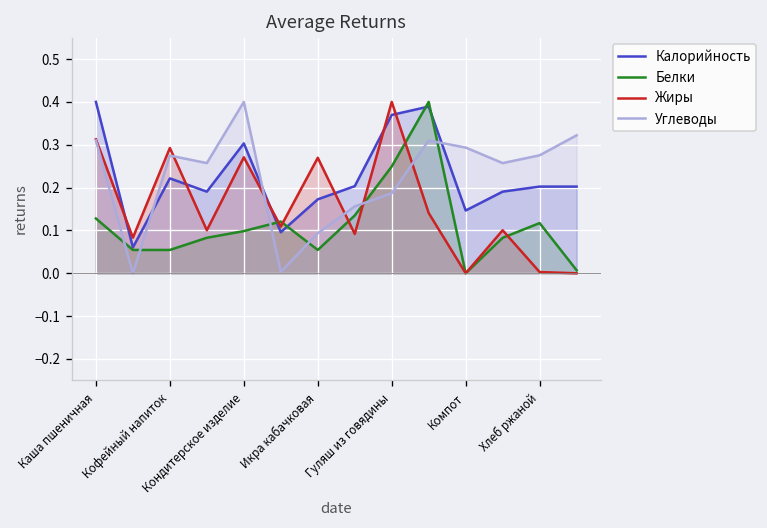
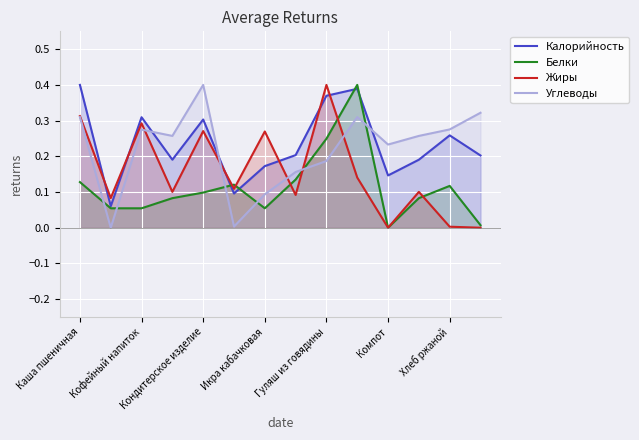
Калорийность, Кофейный напиток: 0.22 -> 0.31
Углеводы, Компот: 0.29 -> 0.23
Калорийность, Хлеб ржаной: 0.20 -> 0.26
